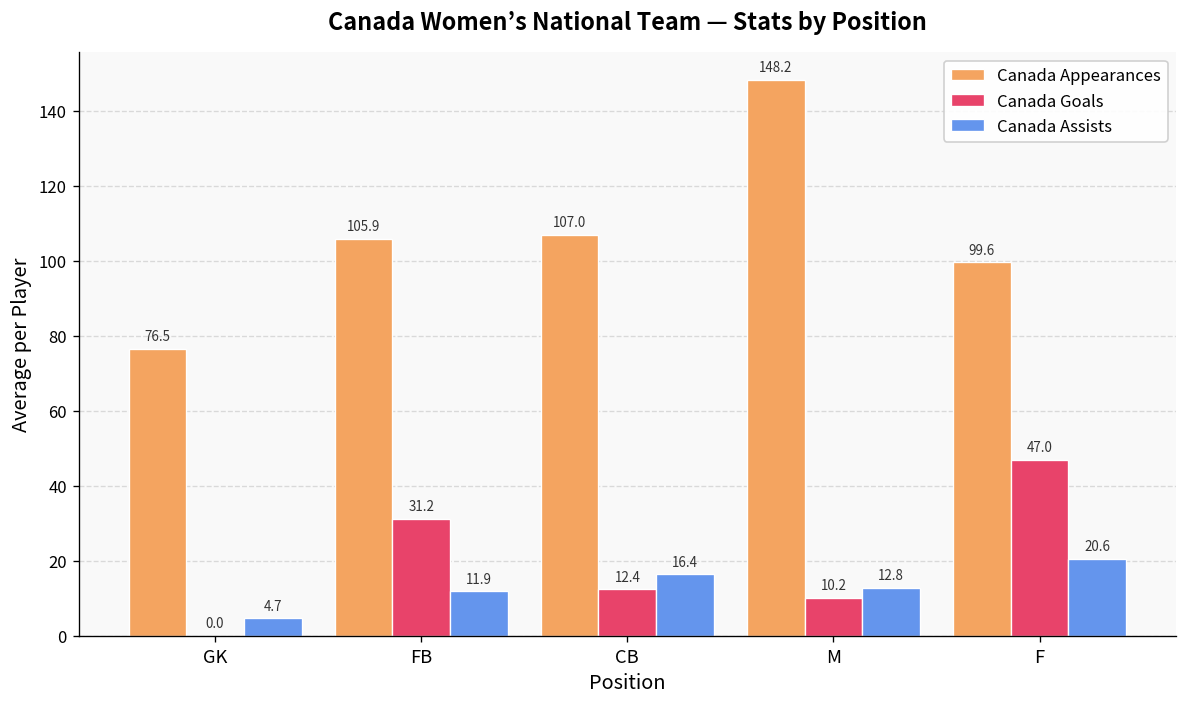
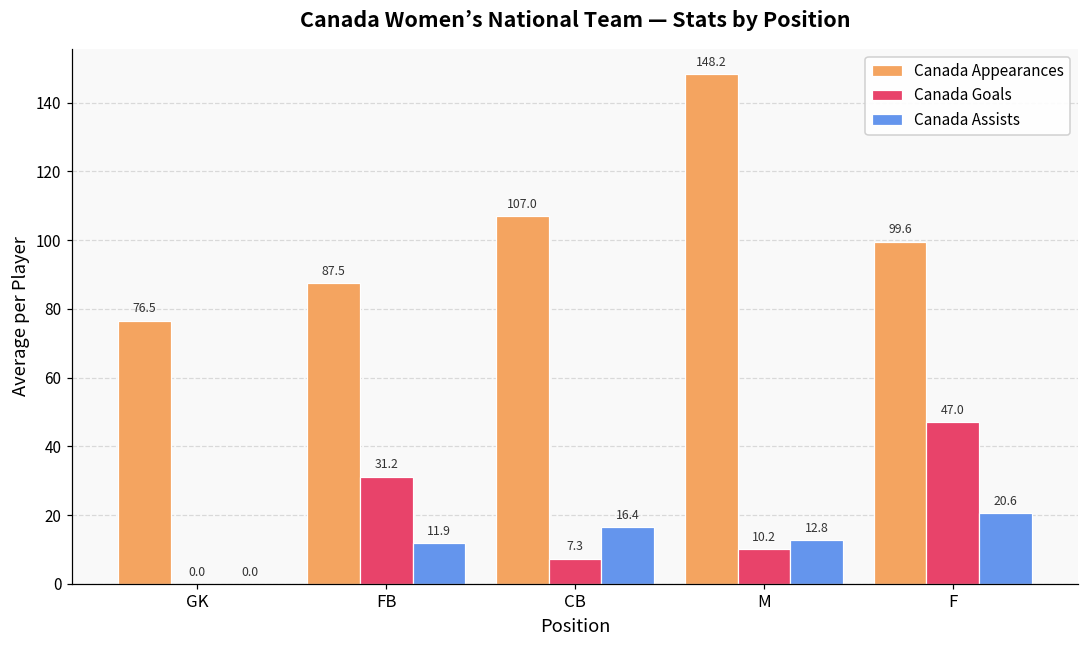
Canada Assists, GK: 4.7 -> 0.0
Canada Appearances, FB: 105.9 -> 87.5
Canada Goals, CB: 12.4 -> 7.3
